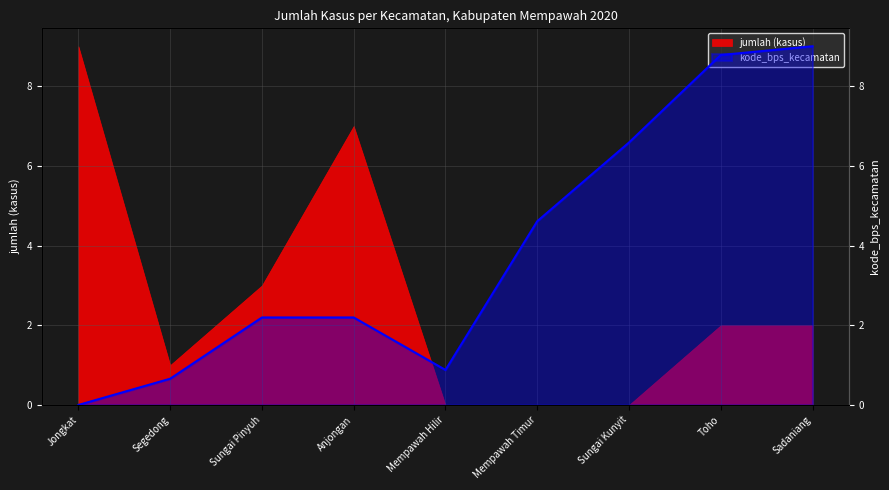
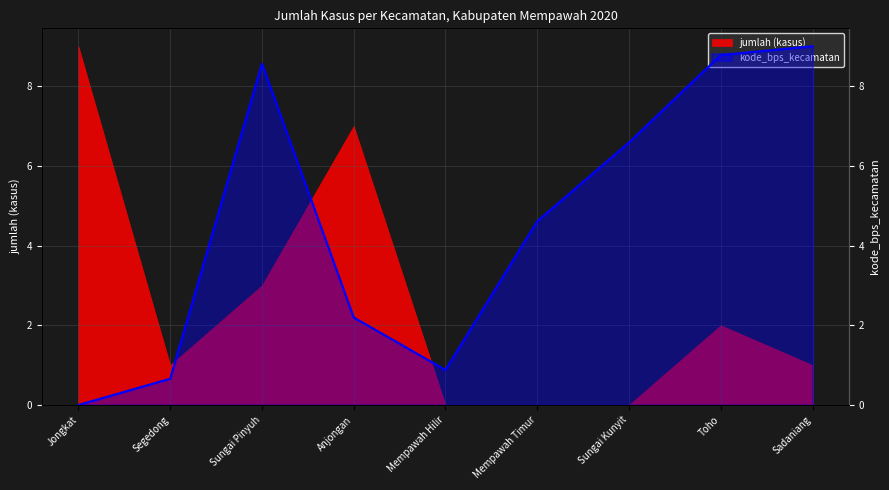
jumlah (kasus), Sadaniang: 2 -> 1
kode_bps_kecamatan, Sungai Pinyuh: 2.2 -> 8.6
